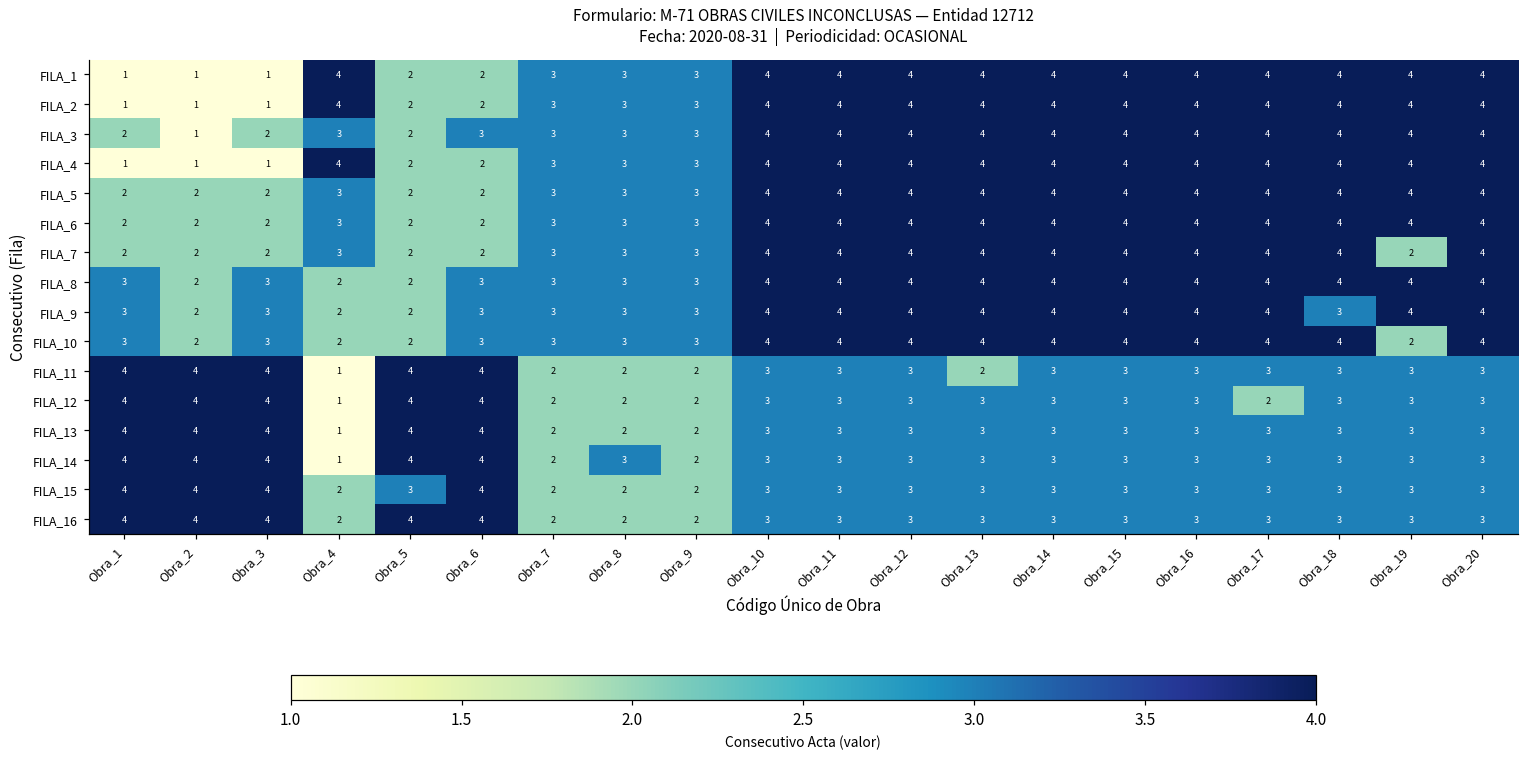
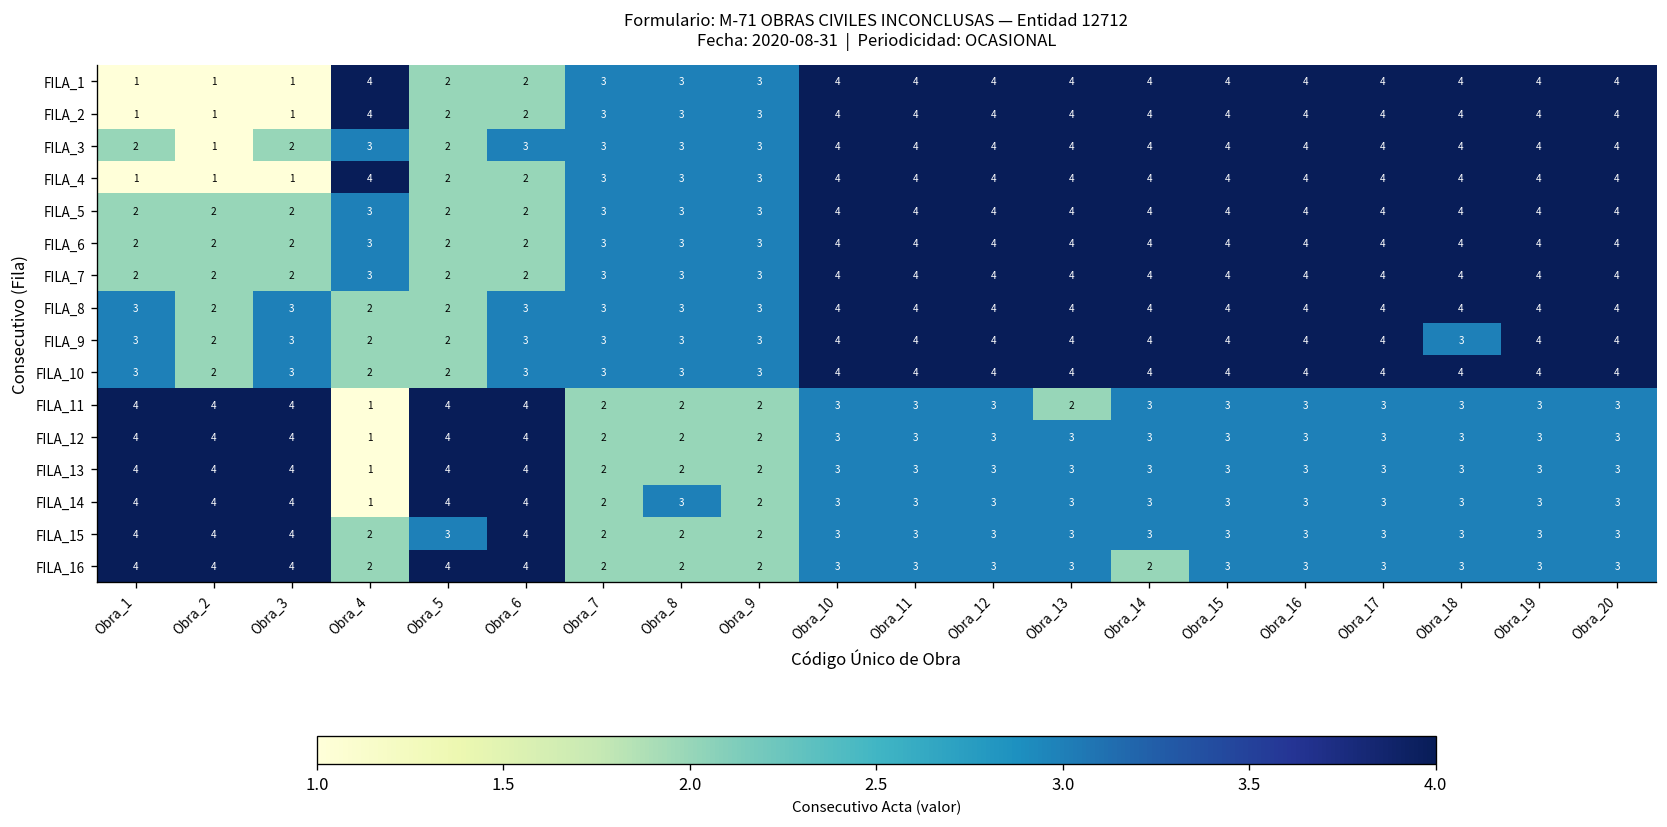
FILA_7, Obra_19: 2 -> 4
FILA_10, Obra_19: 2 -> 4
FILA_12, Obra_17: 2 -> 3
FILA_16, Obra_14: 3 -> 2
